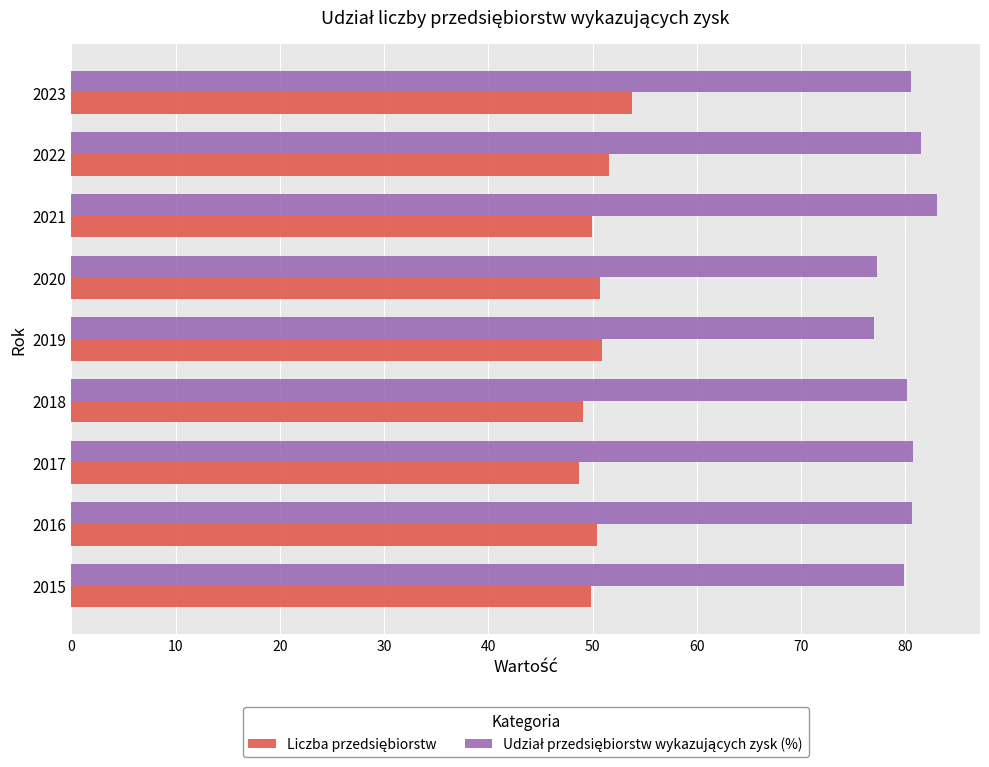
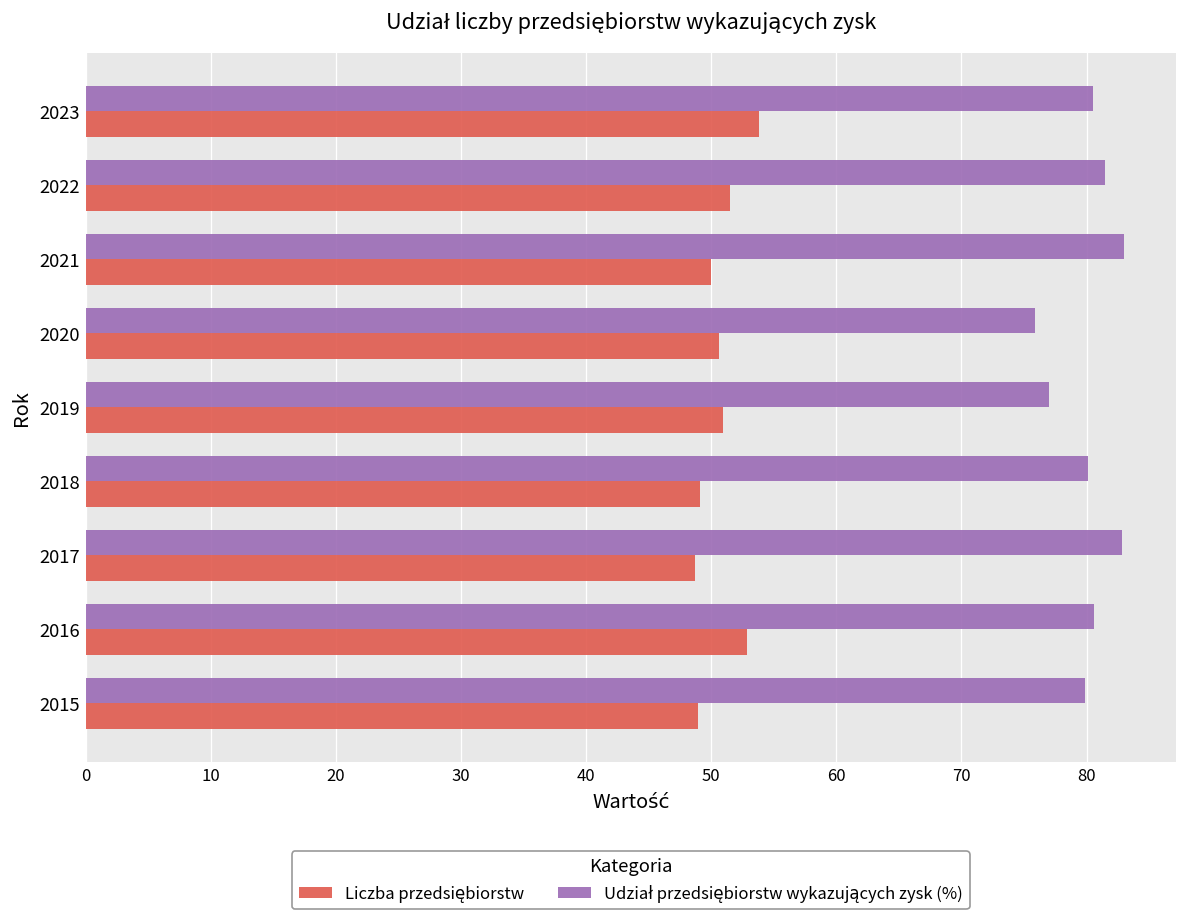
Udział przedsiębiorstw wykazujących zysk (%), 2020: 77.3 -> 75.9
Udział przedsiębiorstw wykazujących zysk (%), 2017: 80.7 -> 82.8
Liczba przedsiębiorstw, 2016: 50.4 -> 52.8
Liczba przedsiębiorstw, 2015: 49.9 -> 49.0
